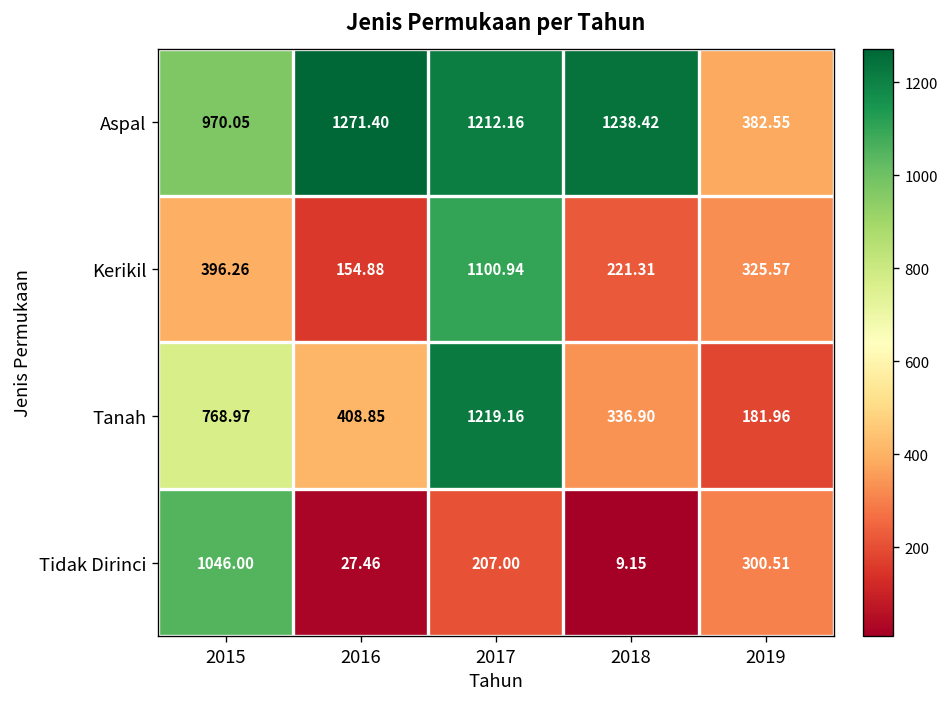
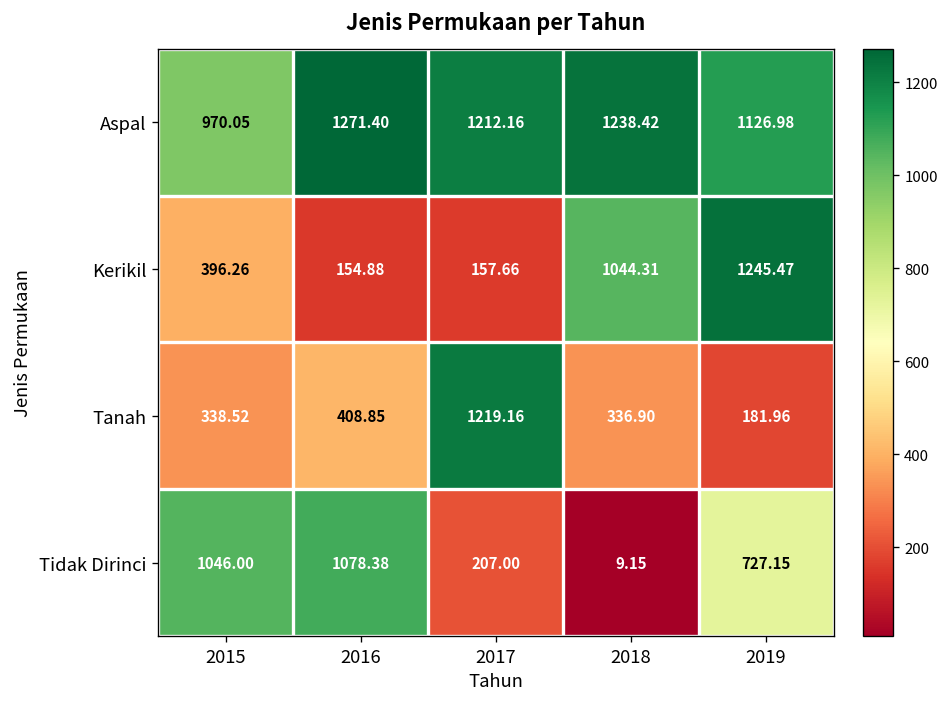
Aspal, 2019: 382.55 -> 1126.98
Kerikil, 2017: 1100.94 -> 157.66
Kerikil, 2018: 221.31 -> 1044.31
Kerikil, 2019: 325.57 -> 1245.47
Tanah, 2015: 768.97 -> 338.52
Tidak Dirinci, 2016: 27.46 -> 1078.38
Tidak Dirinci, 2019: 300.51 -> 727.15
